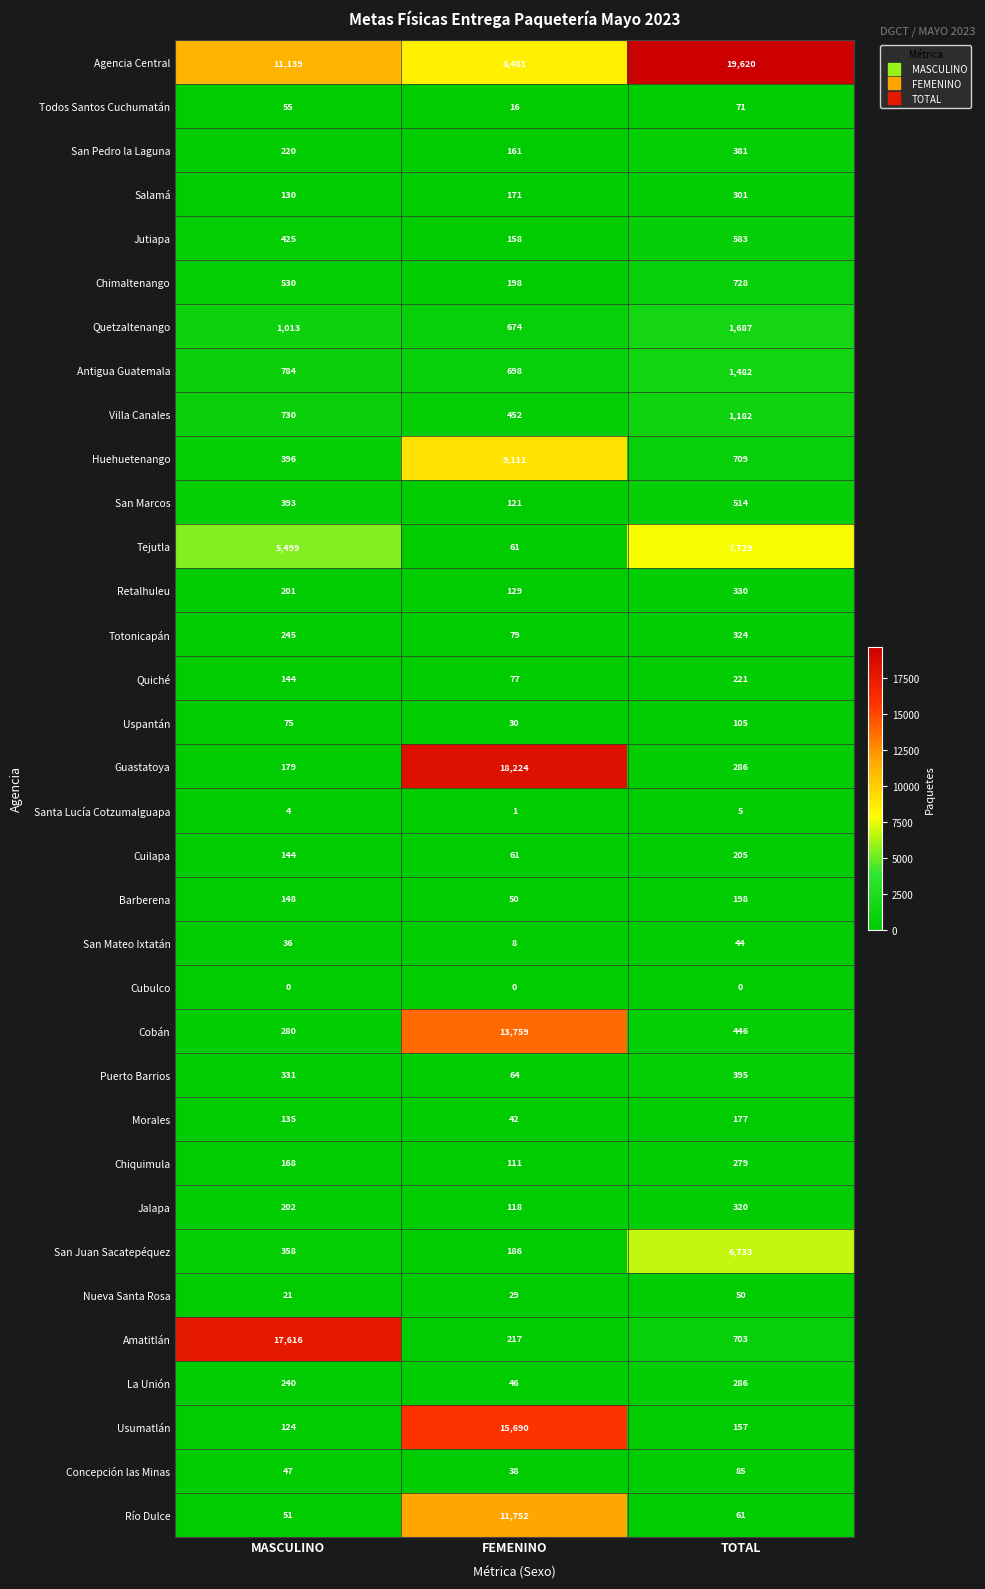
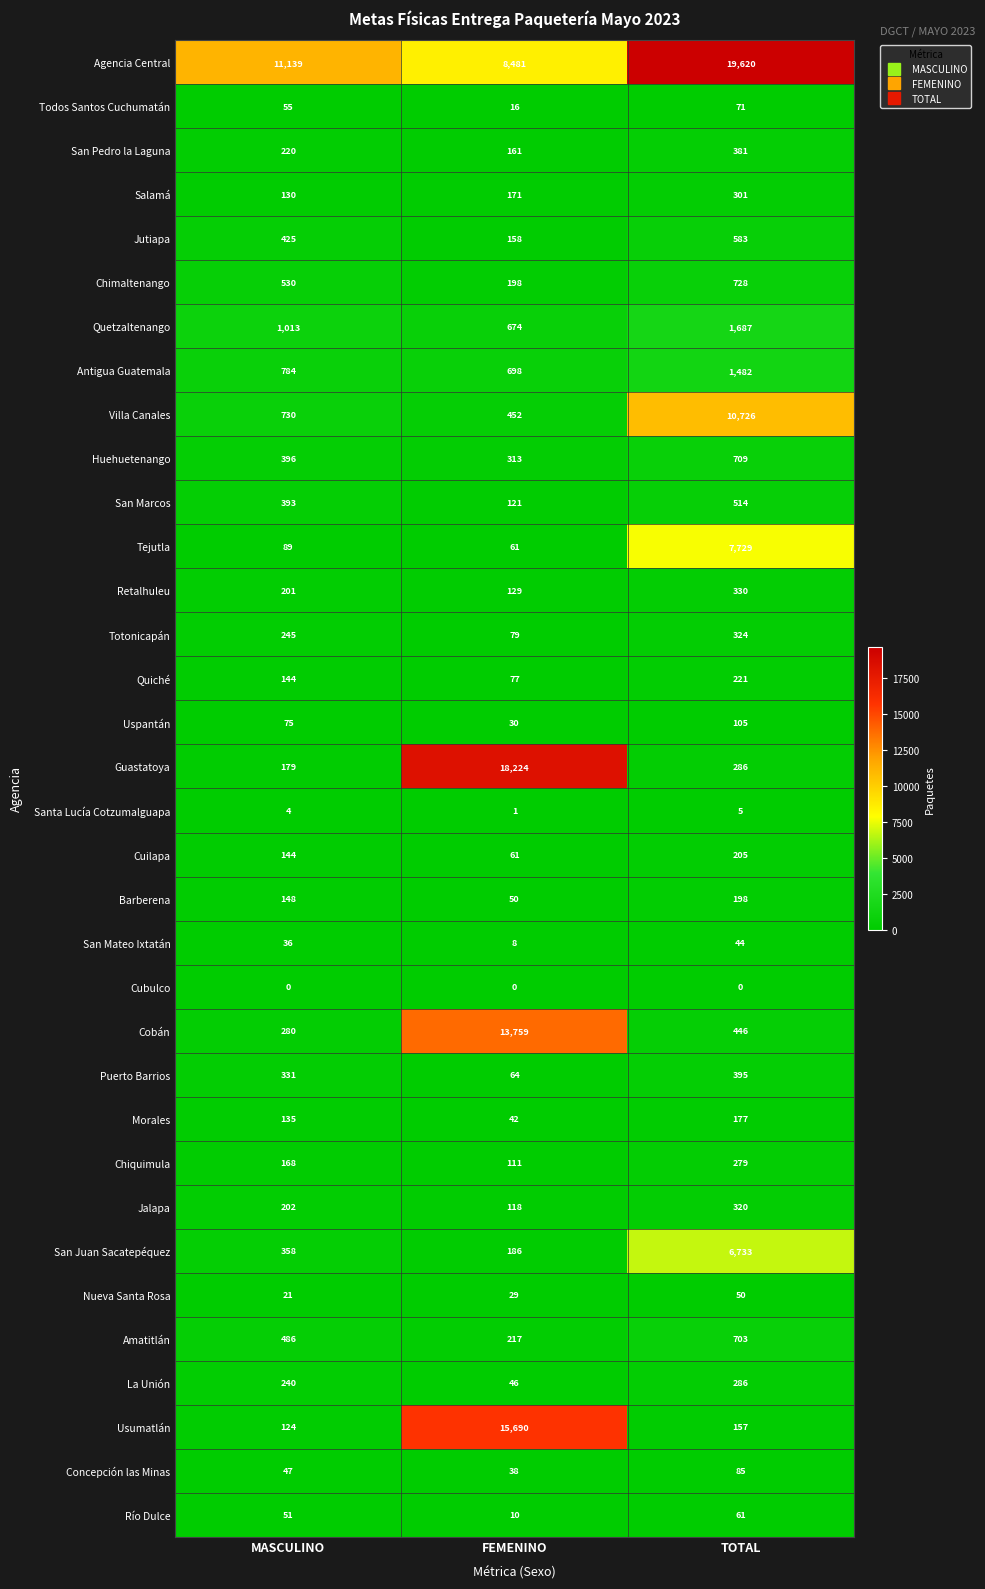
Villa Canales, TOTAL: 1,182 -> 10,726
Huehuetenango, FEMENINO: 9,111 -> 313
Tejutla, MASCULINO: 5,499 -> 89
Amatitlán, MASCULINO: 17,616 -> 486
Río Dulce, FEMENINO: 11,752 -> 10
